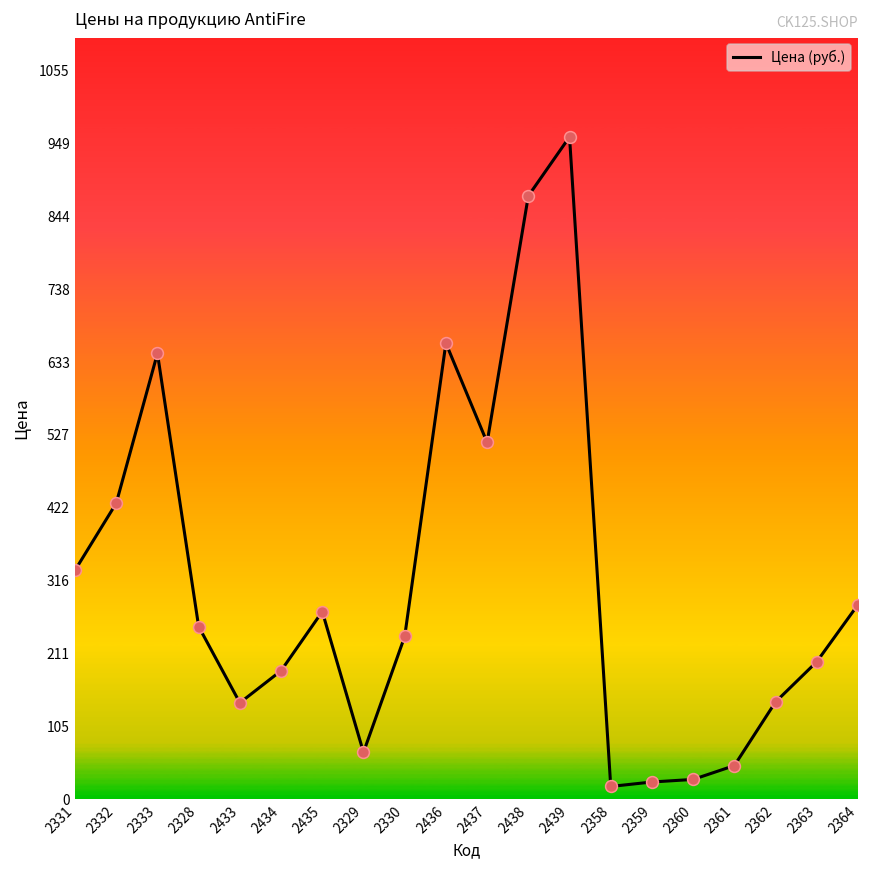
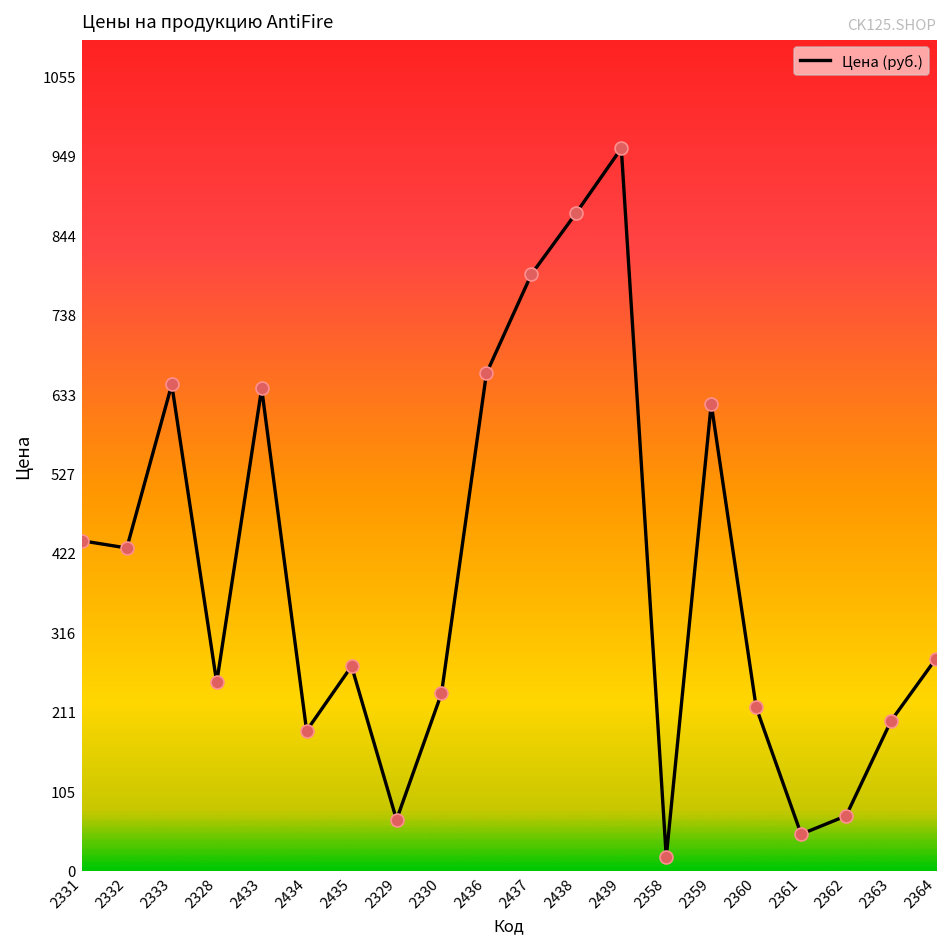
2331: 330 -> 440
2433: 140 -> 640
2437: 520 -> 790
2359: 20 -> 620
2360: 30 -> 220
2362: 140 -> 70
